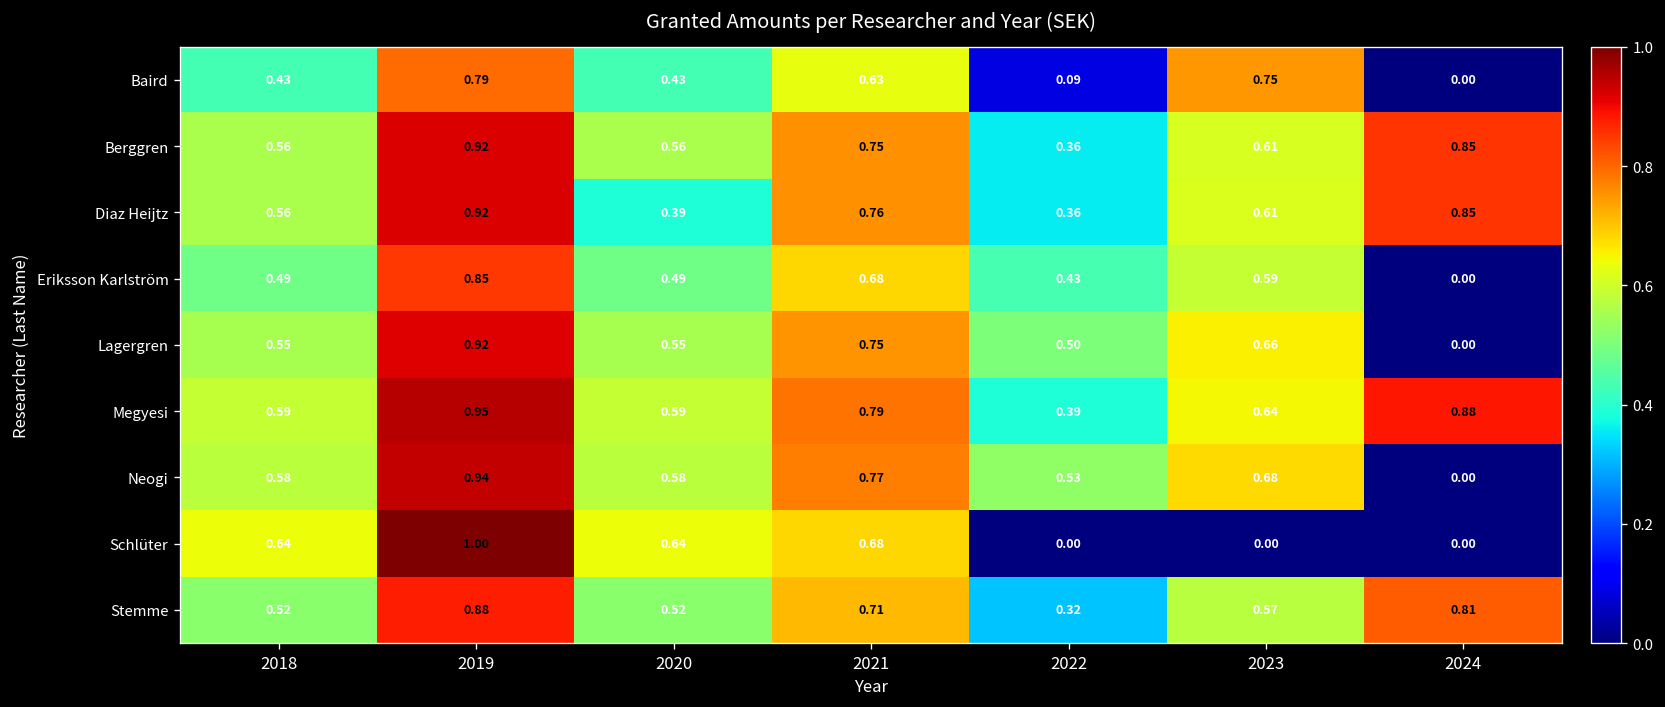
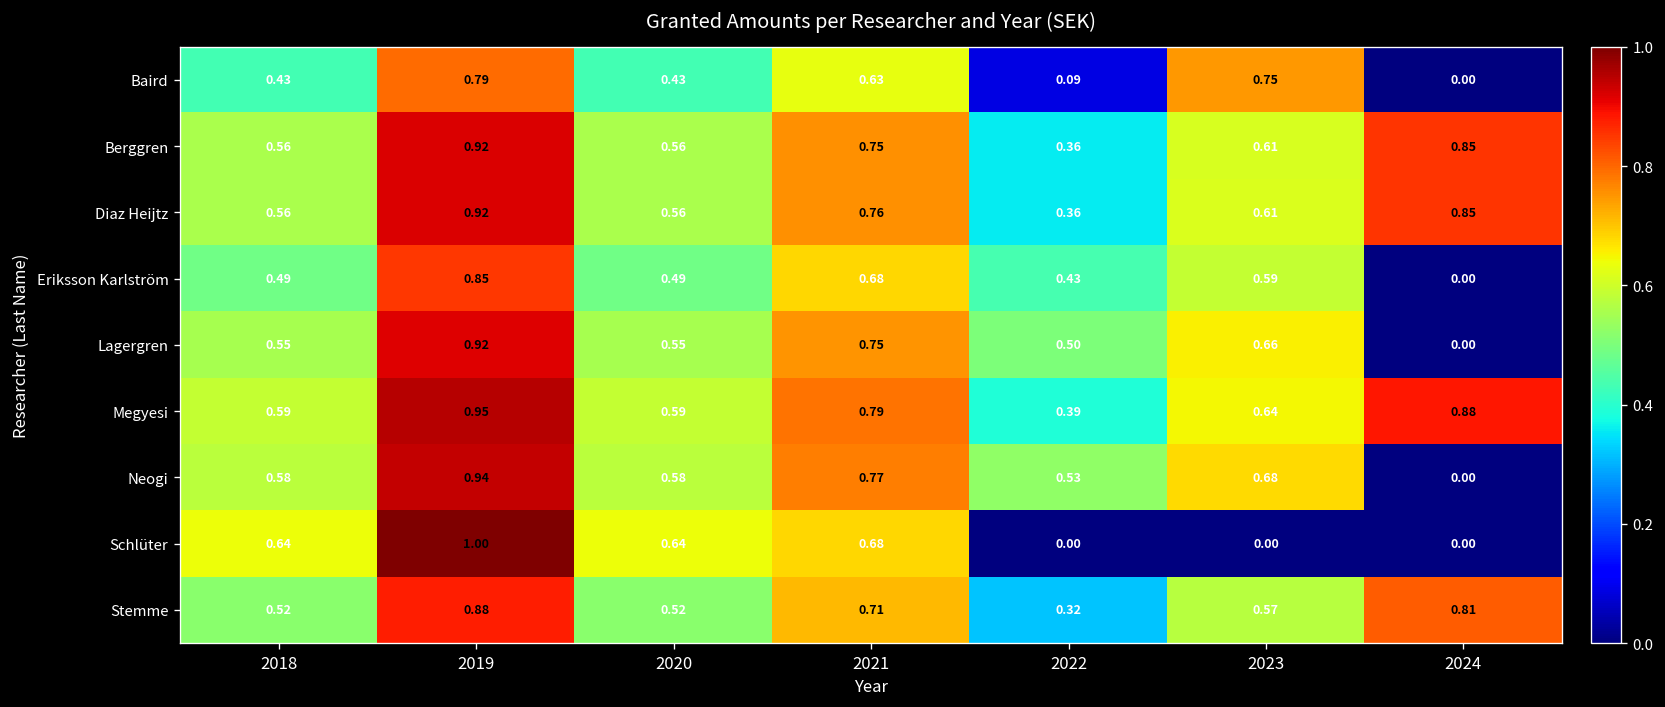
Diaz Heijtz, 2020: 0.39 -> 0.56
